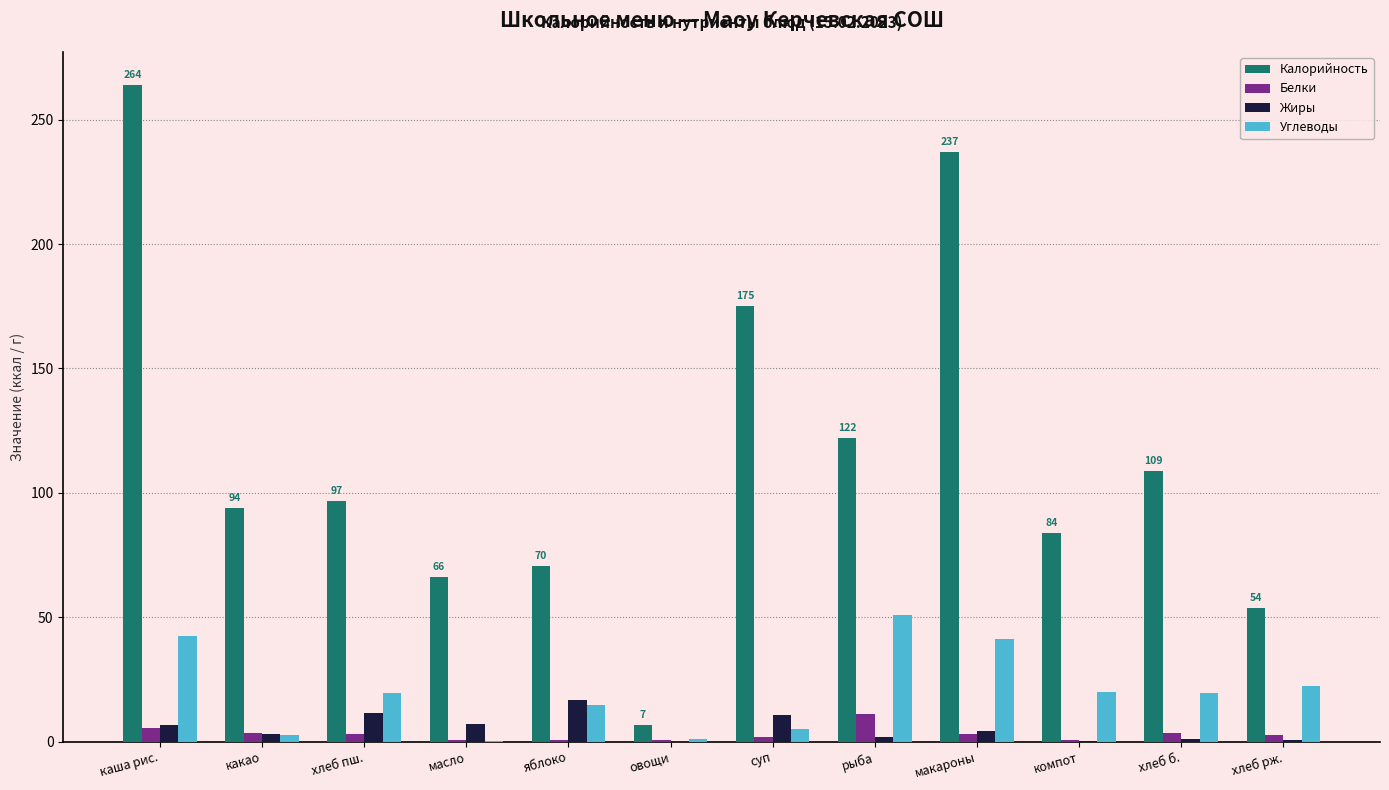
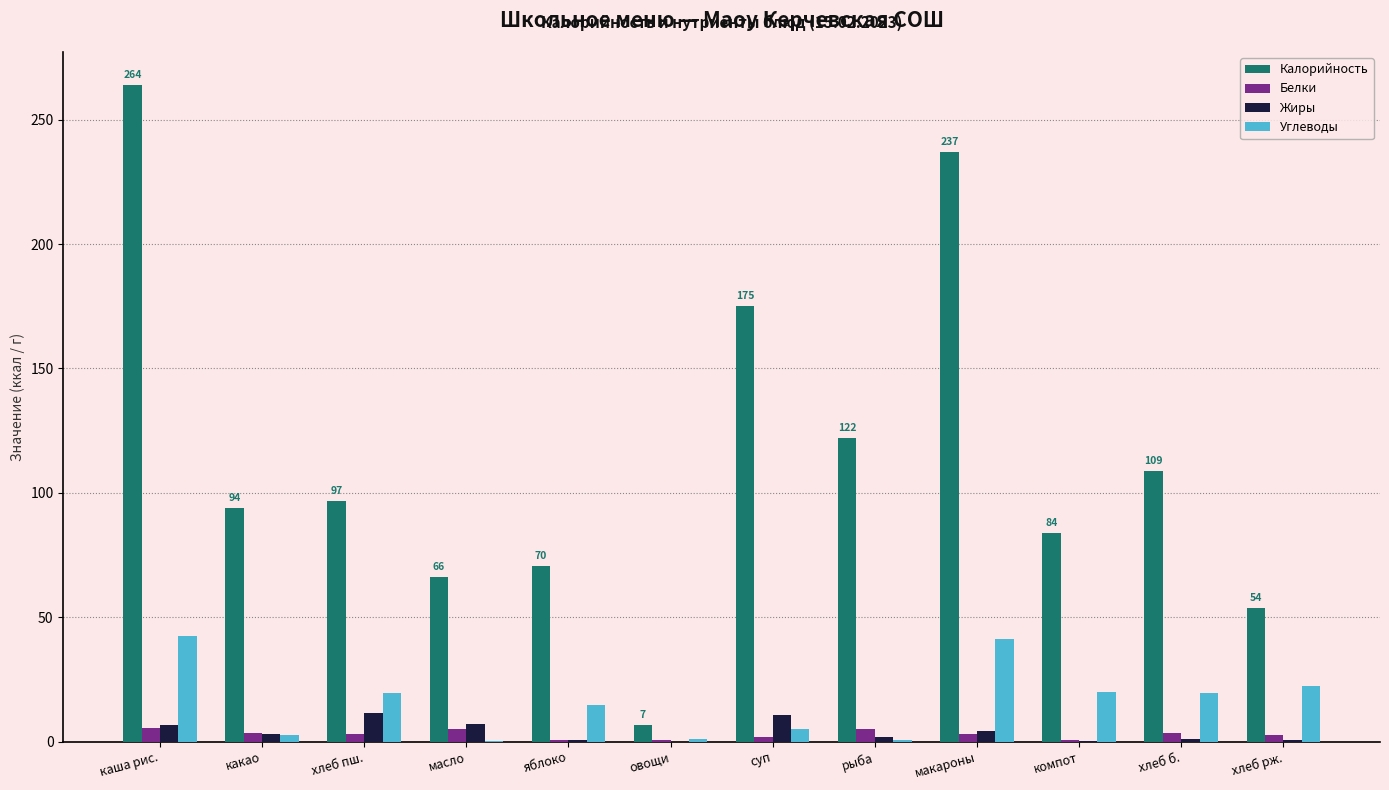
Белки, масло: 1 -> 5
Жиры, яблоко: 17 -> 1
Белки, рыба: 11 -> 5
Углеводы, рыба: 51 -> 1
